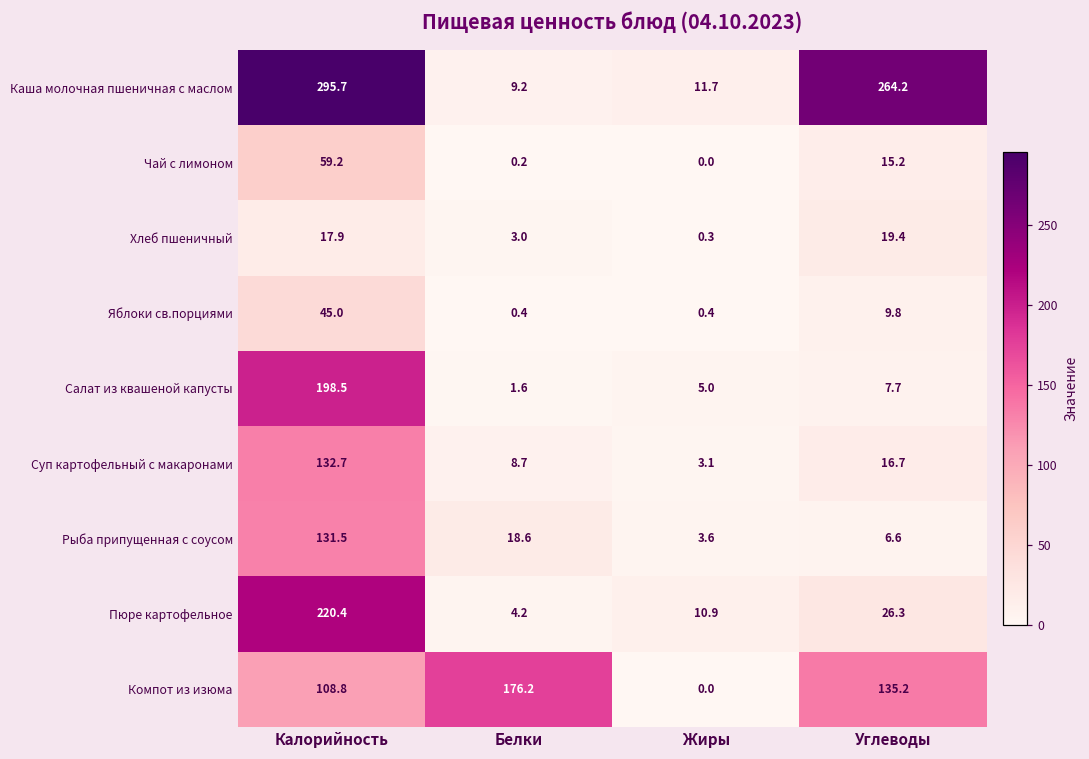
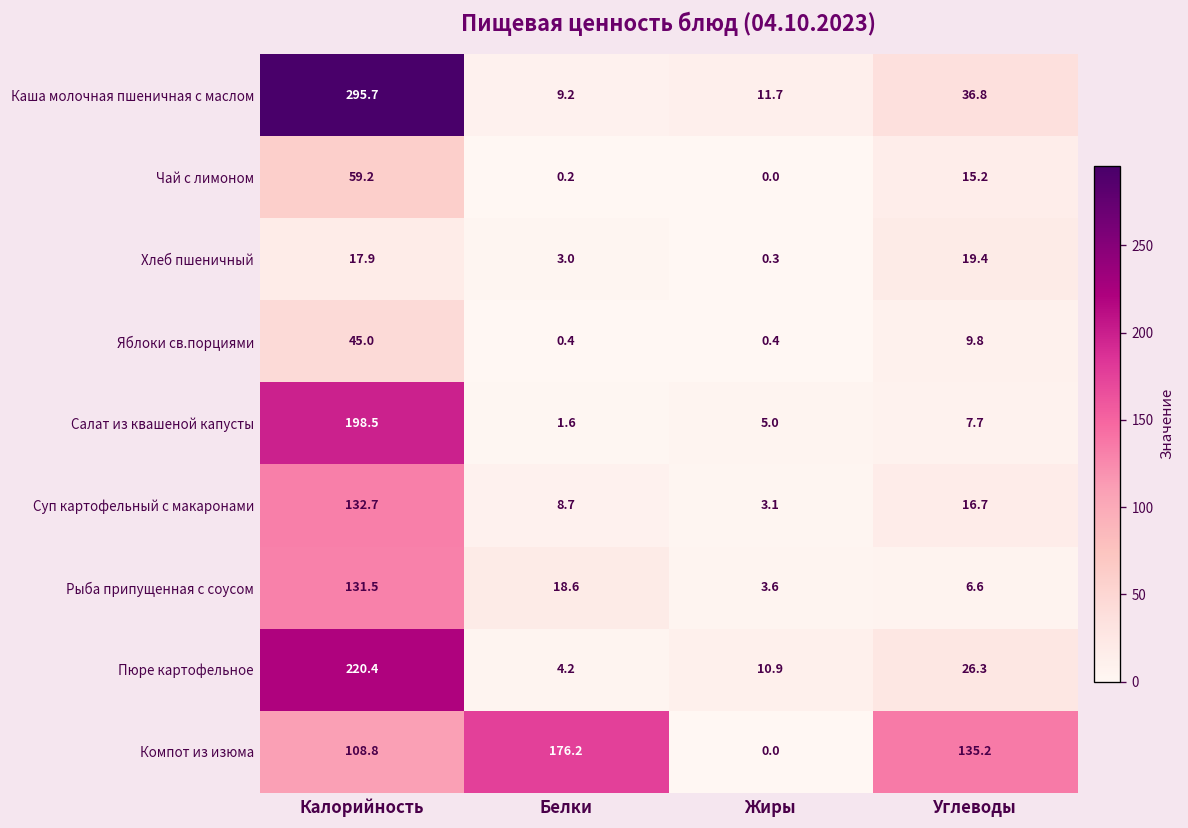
Каша молочная пшеничная с маслом, Углеводы: 264.2 -> 36.8
